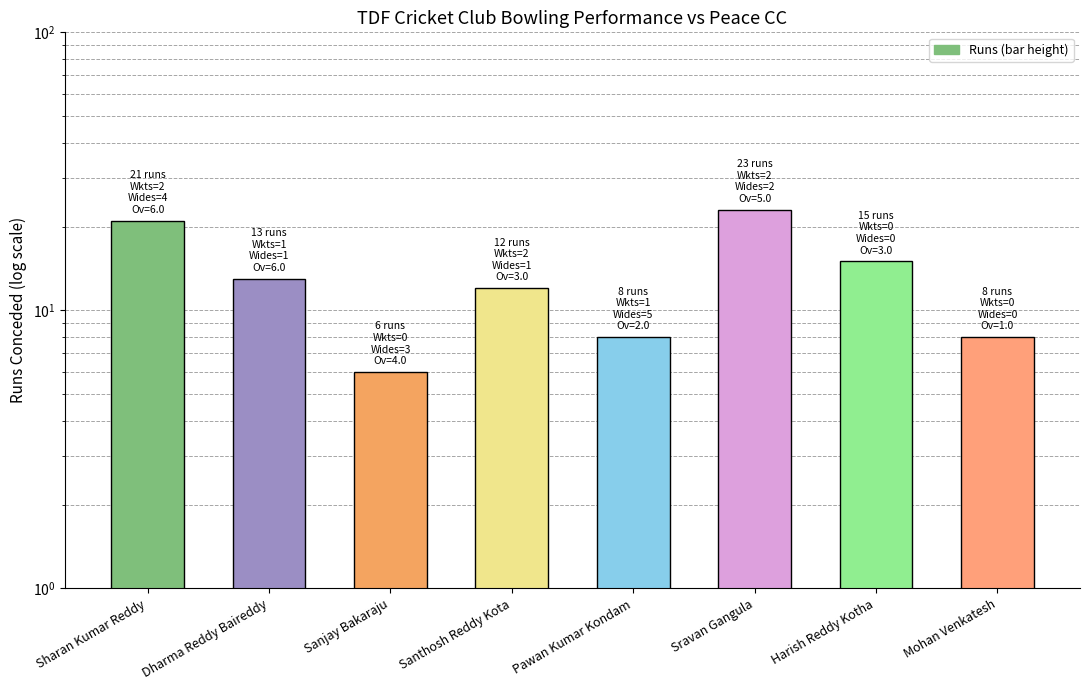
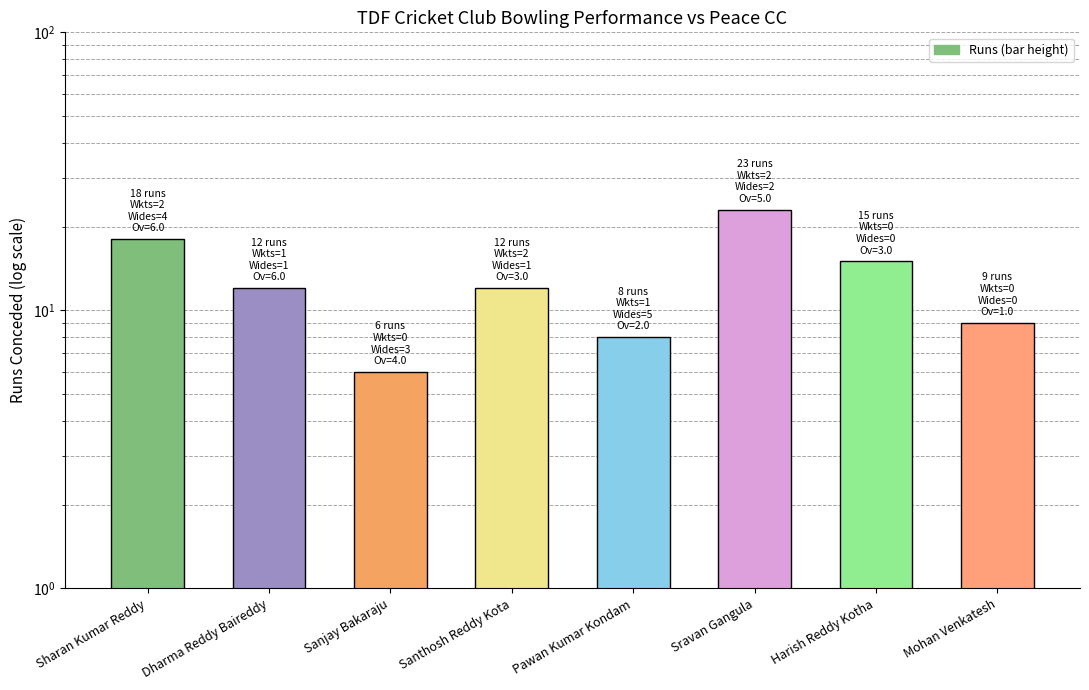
Sharan Kumar Reddy: 21 -> 18
Dharma Reddy Baireddy: 13 -> 12
Mohan Venkatesh: 8 -> 9
